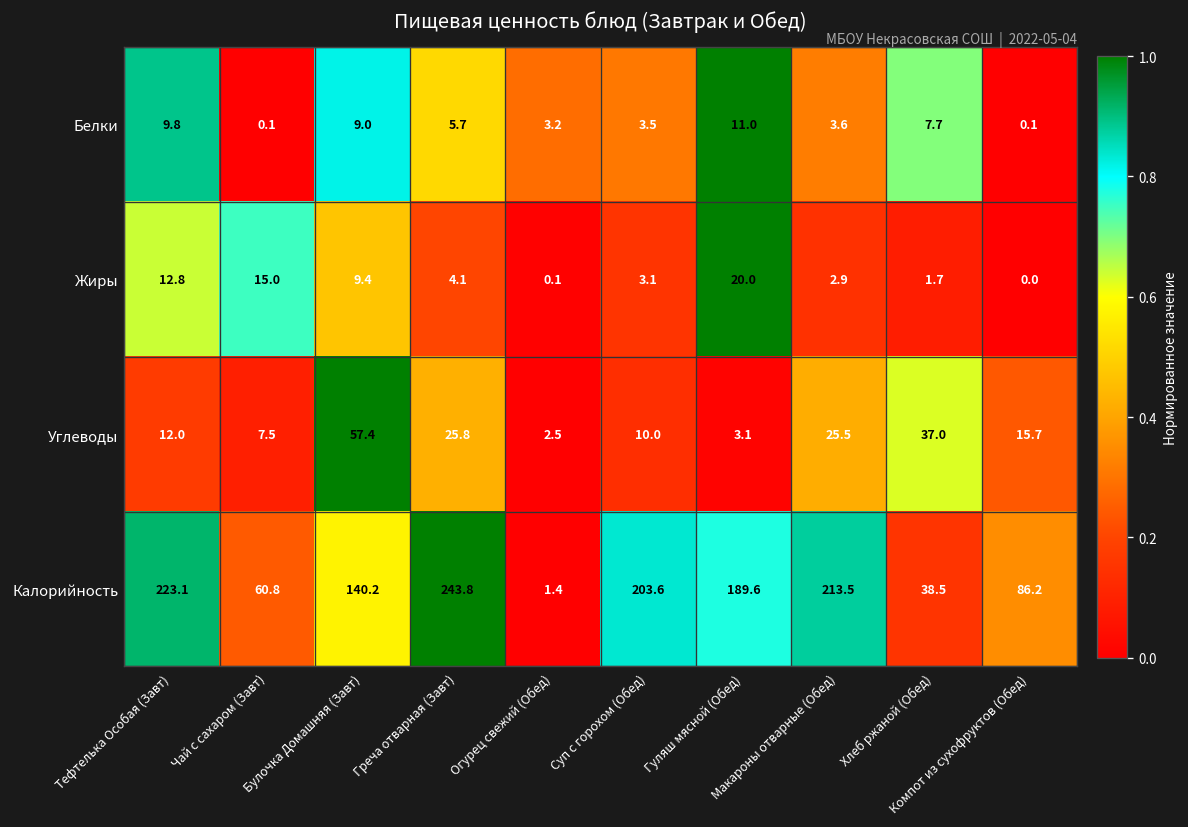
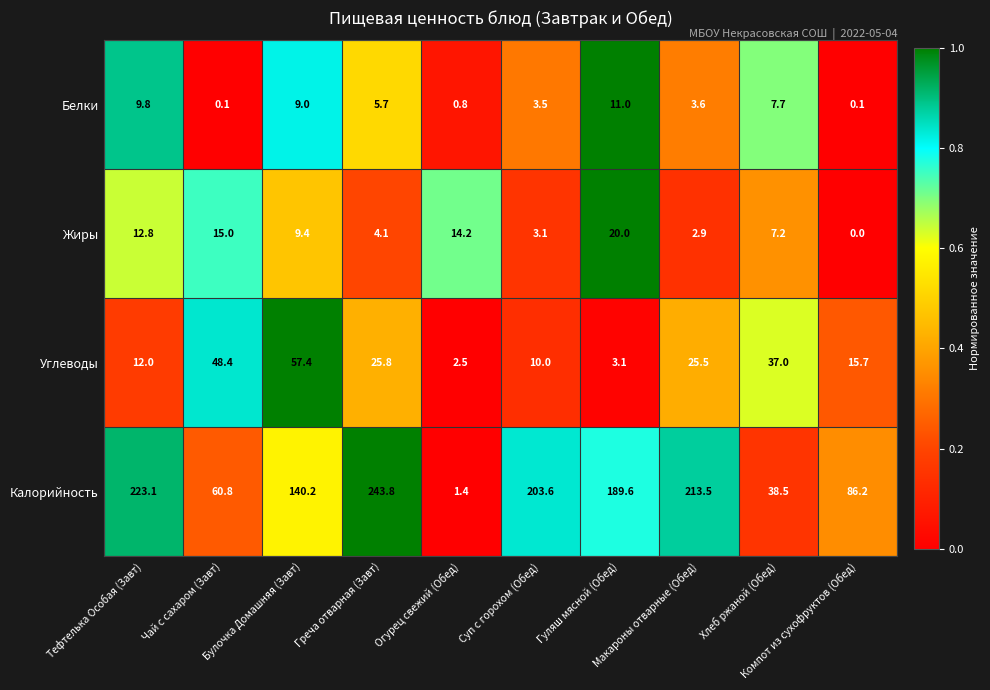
Белки, Огурец свежий (Обед): 3.2 -> 0.8
Жиры, Огурец свежий (Обед): 0.1 -> 14.2
Жиры, Хлеб ржаной (Обед): 1.7 -> 7.2
Углеводы, Чай с сахаром (Завт): 7.5 -> 48.4
